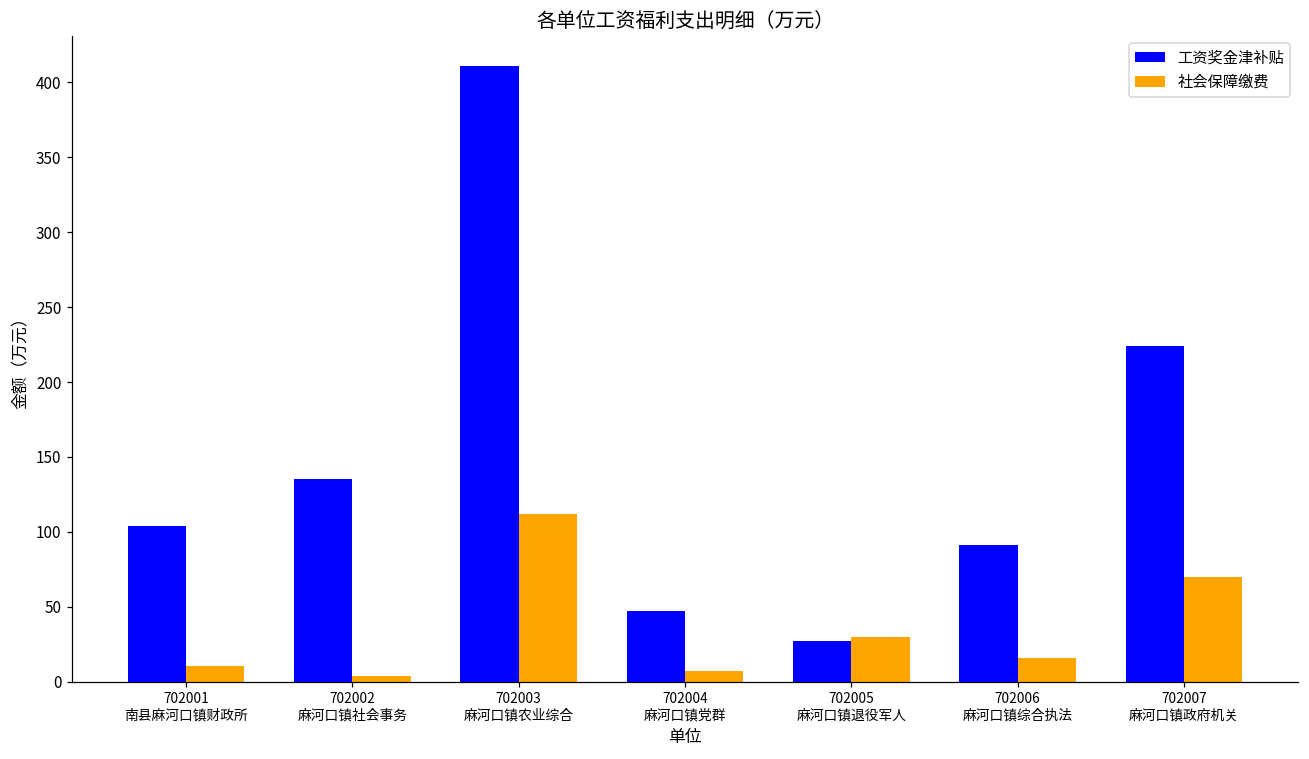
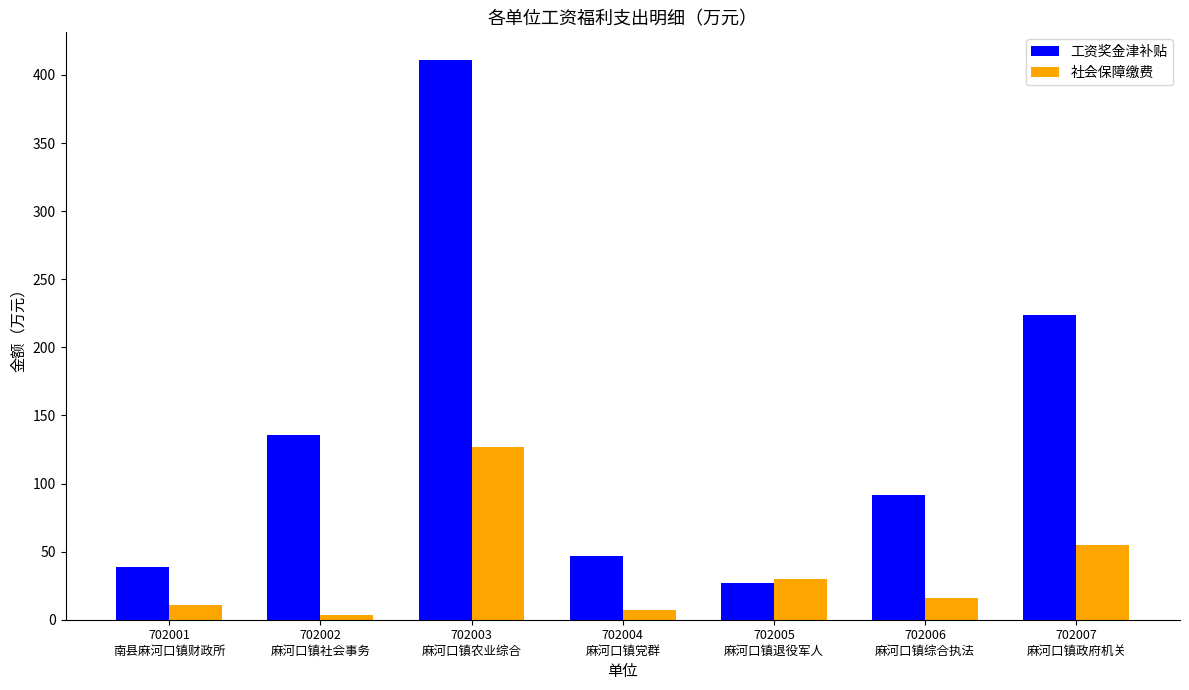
工资奖金津补贴, 702001 南县麻河口镇财政所: 104 -> 39
社会保障缴费, 702003 麻河口镇农业综合: 112 -> 127
社会保障缴费, 702007 麻河口镇政府机关: 70 -> 55
